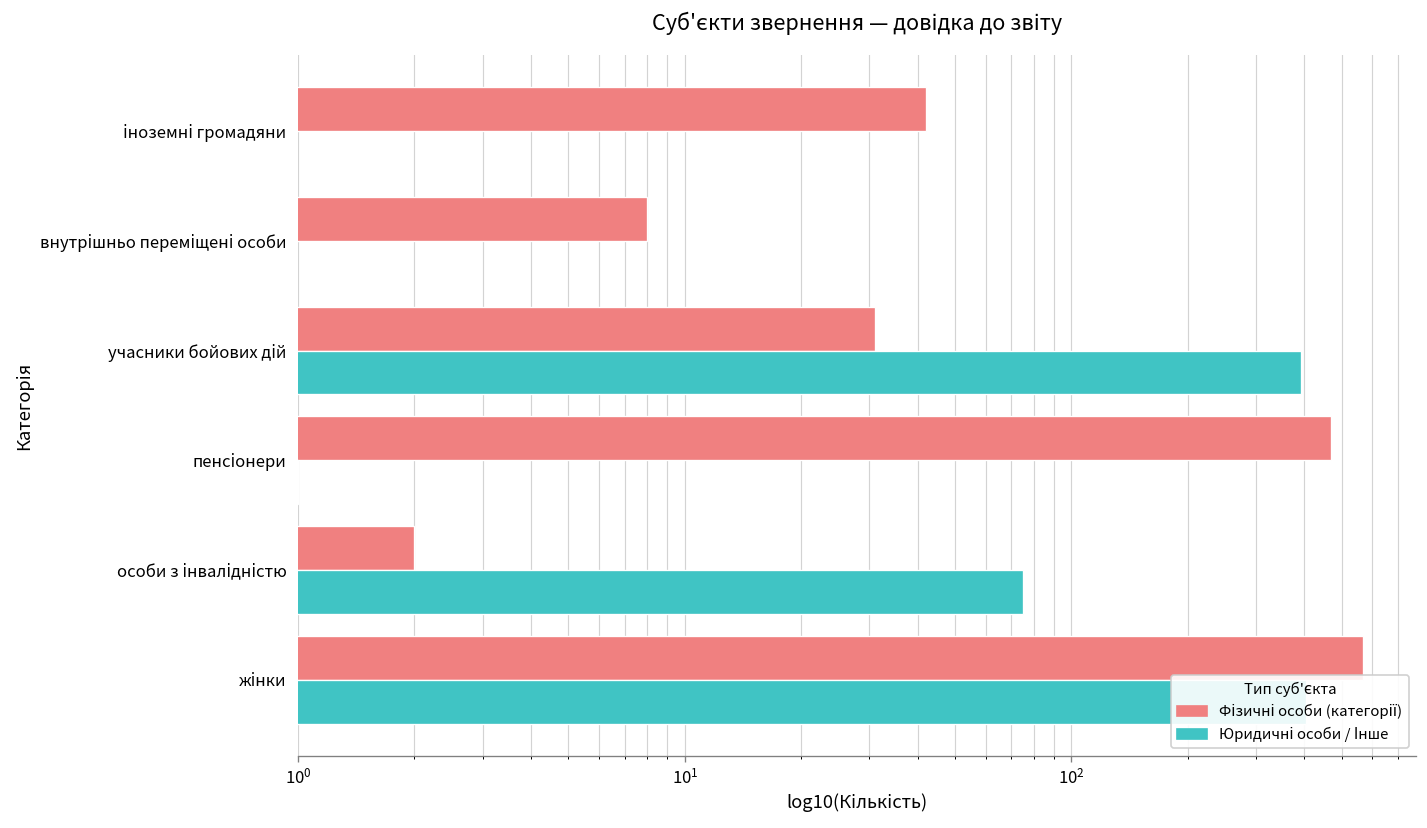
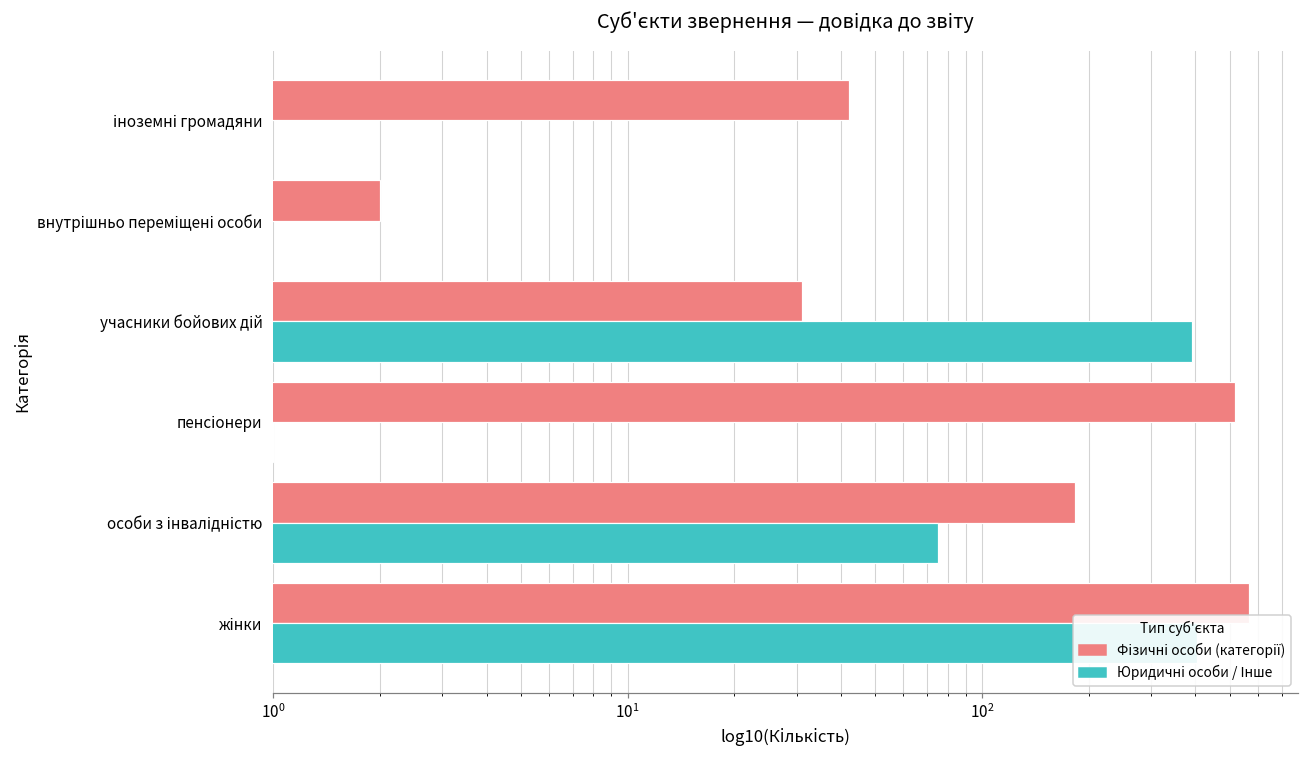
Фізичні особи (категорії), внутрішньо переміщені особи: 8 -> 2
Фізичні особи (категорії), пенсіонери: 470 -> 520
Фізичні особи (категорії), особи з інвалідністю: 2 -> 180
